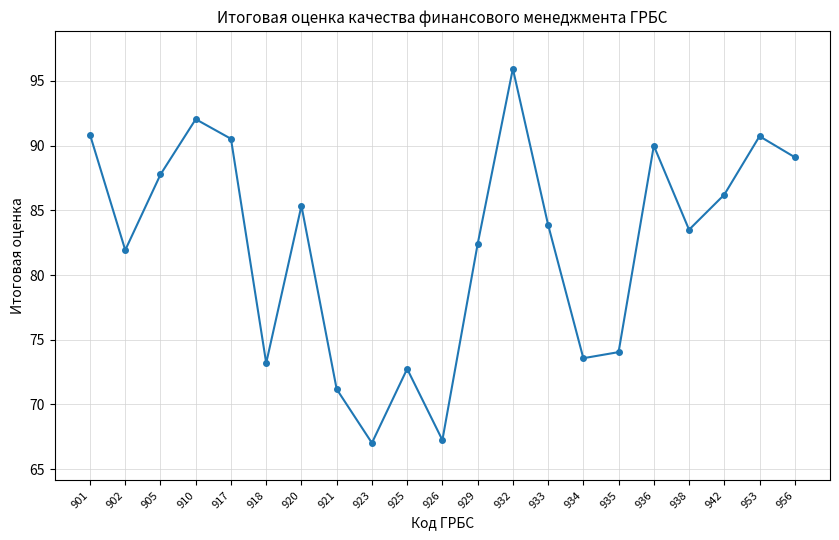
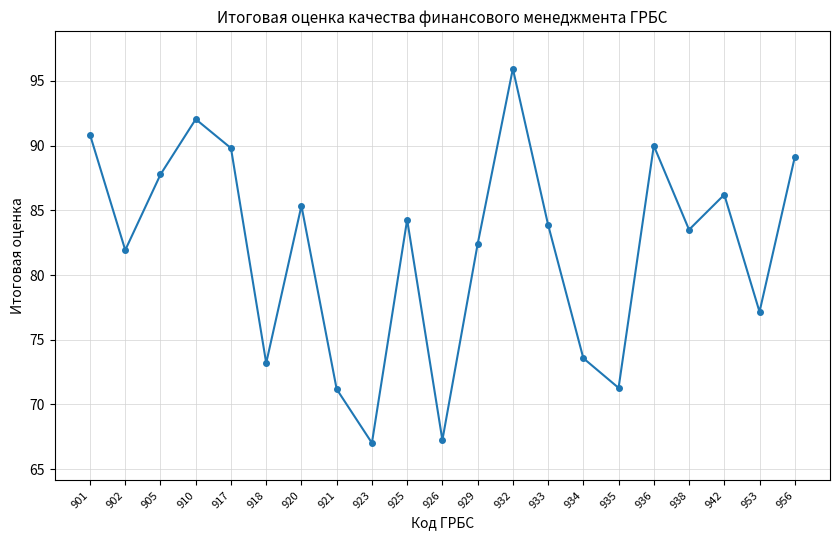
917: 90.5 -> 89.8
925: 72.8 -> 84.3
935: 74.0 -> 71.3
953: 90.7 -> 77.2
